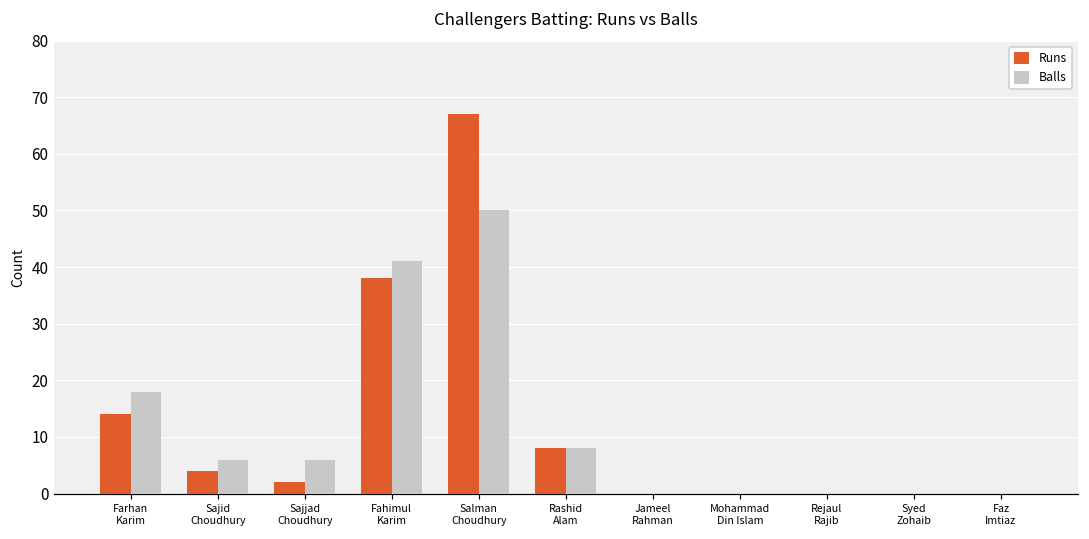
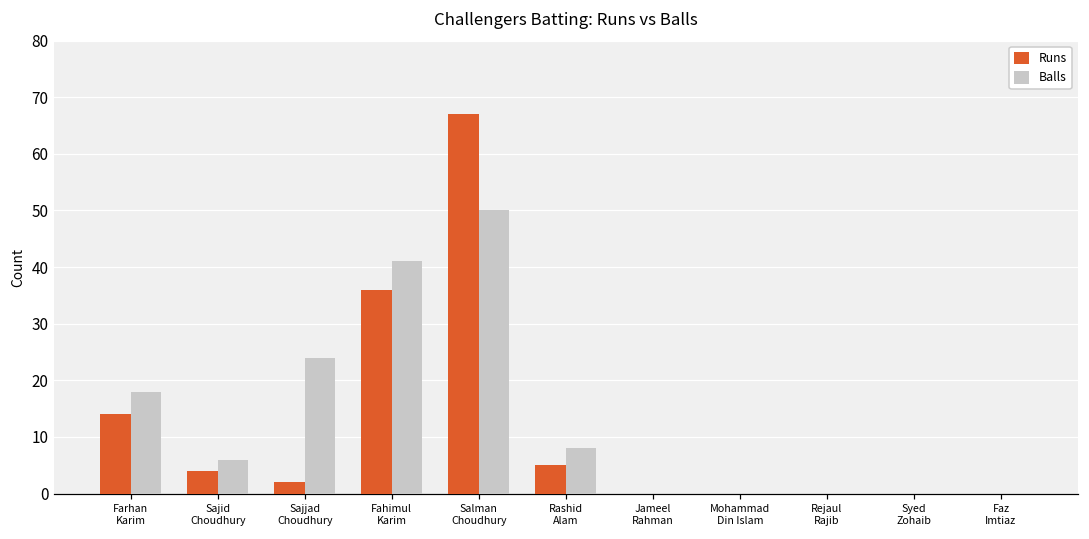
Balls, Sajjad Choudhury: 6 -> 24
Runs, Fahimul Karim: 38 -> 36
Runs, Rashid Alam: 8 -> 5
